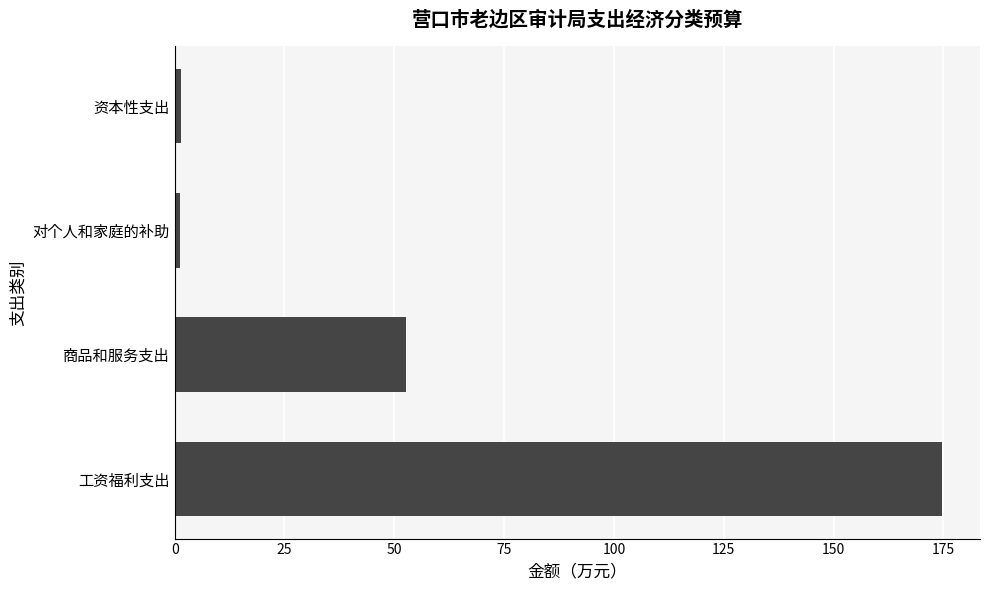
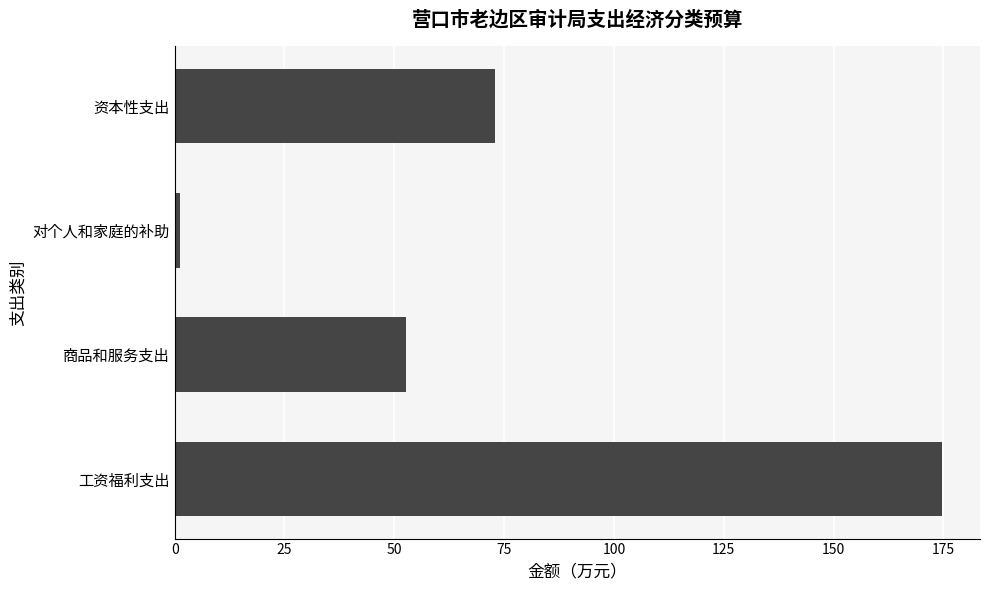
资本性支出: 1 -> 73
